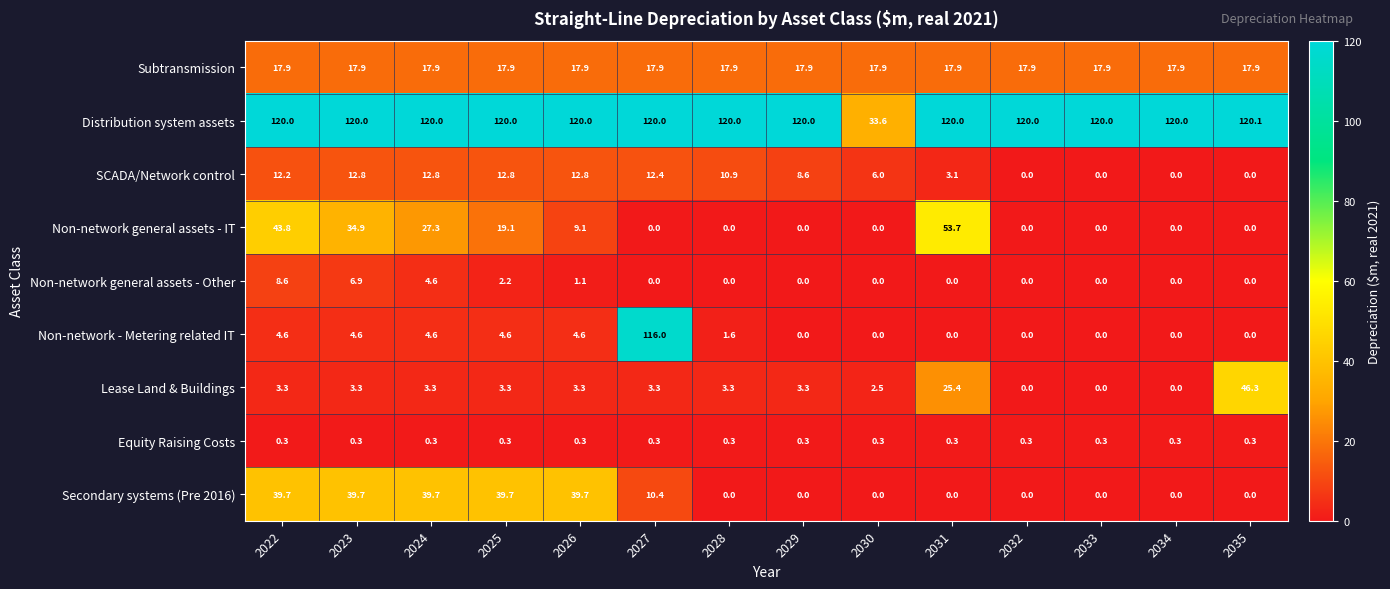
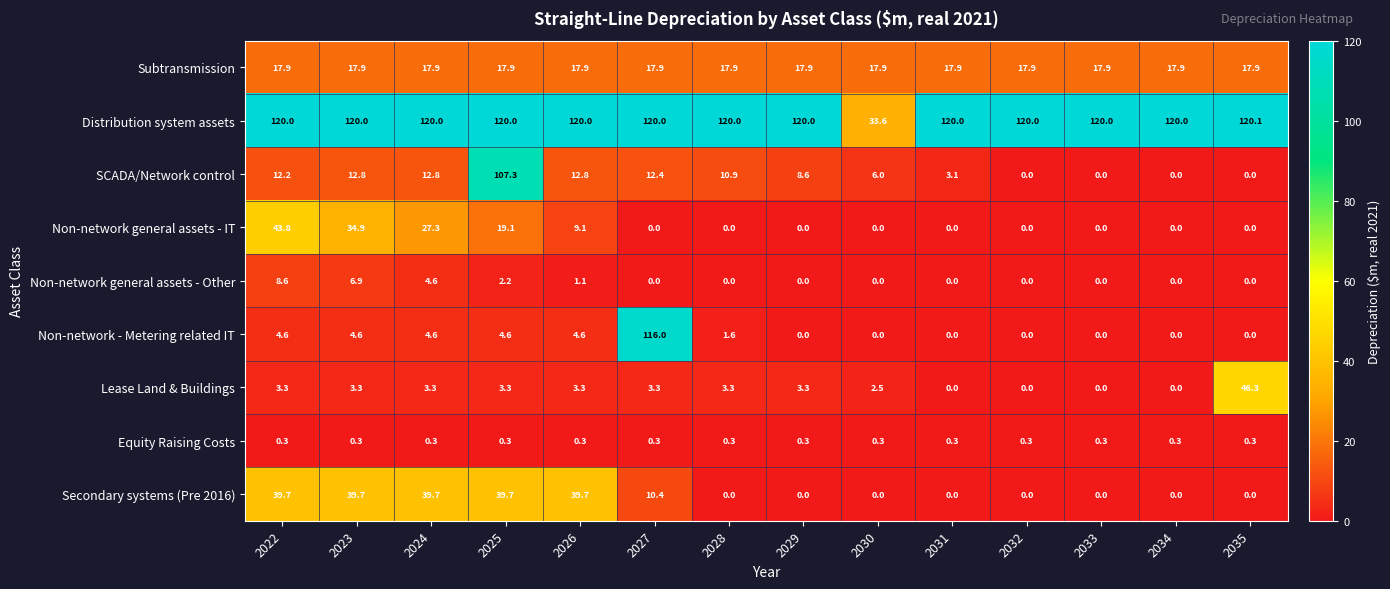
SCADA/Network control, 2025: 12.8 -> 107.3
Non-network general assets - IT, 2031: 53.7 -> 0.0
Lease Land & Buildings, 2031: 25.4 -> 0.0
